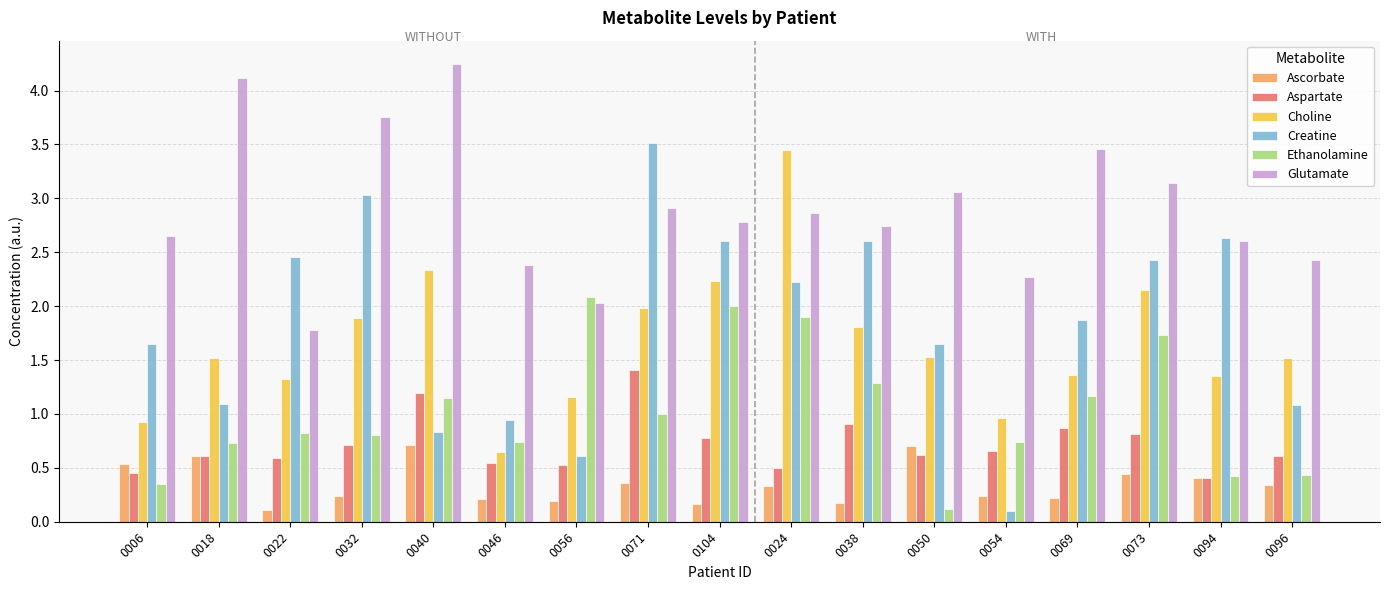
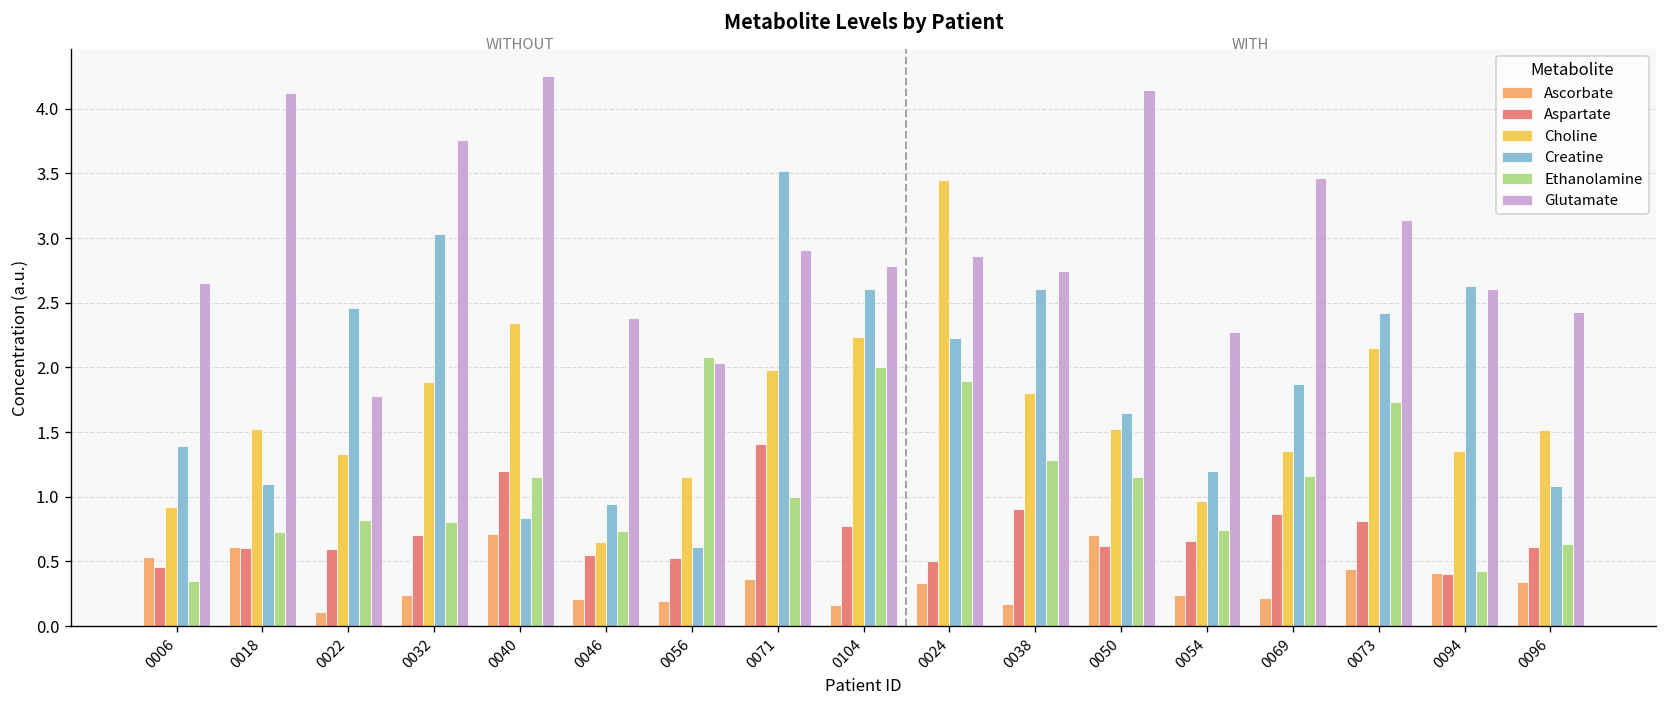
Creatine, 0006: 1.65 -> 1.39
Ethanolamine, 0050: 0.12 -> 1.15
Glutamate, 0050: 3.06 -> 4.14
Creatine, 0054: 0.10 -> 1.20
Ethanolamine, 0096: 0.43 -> 0.63
